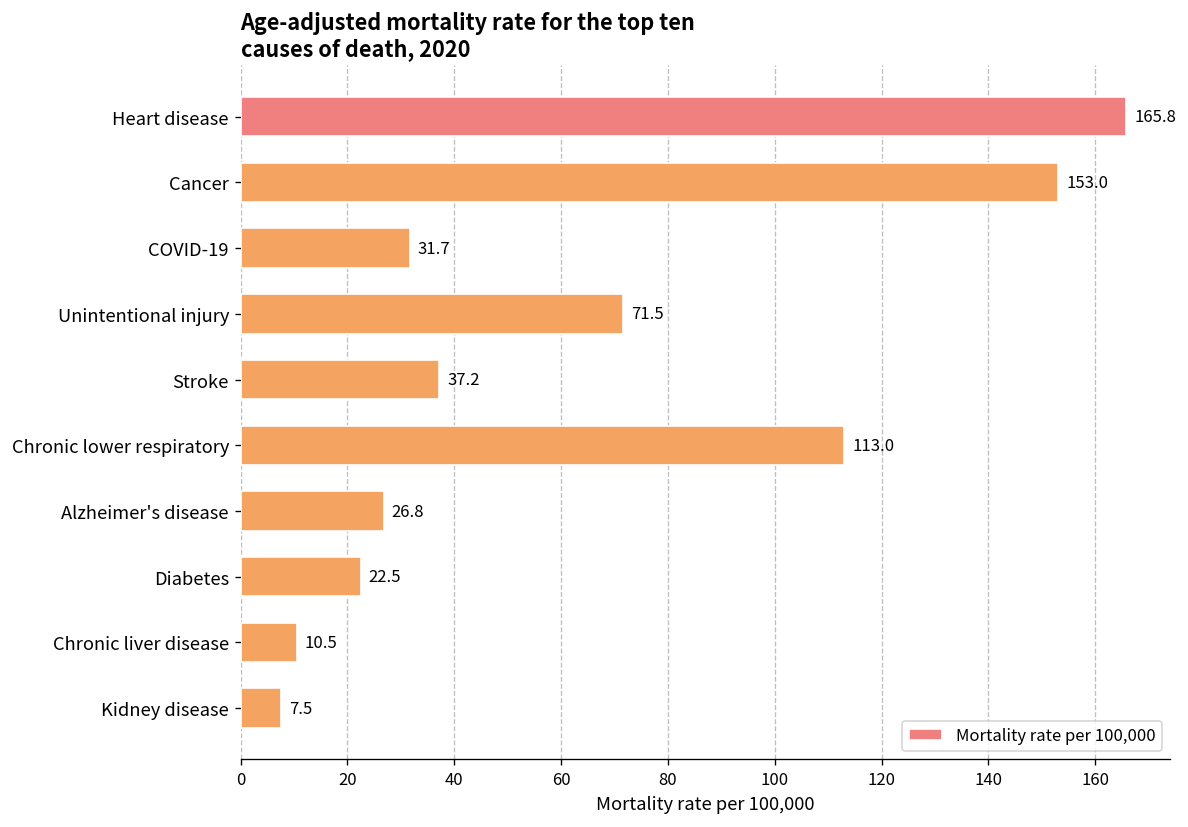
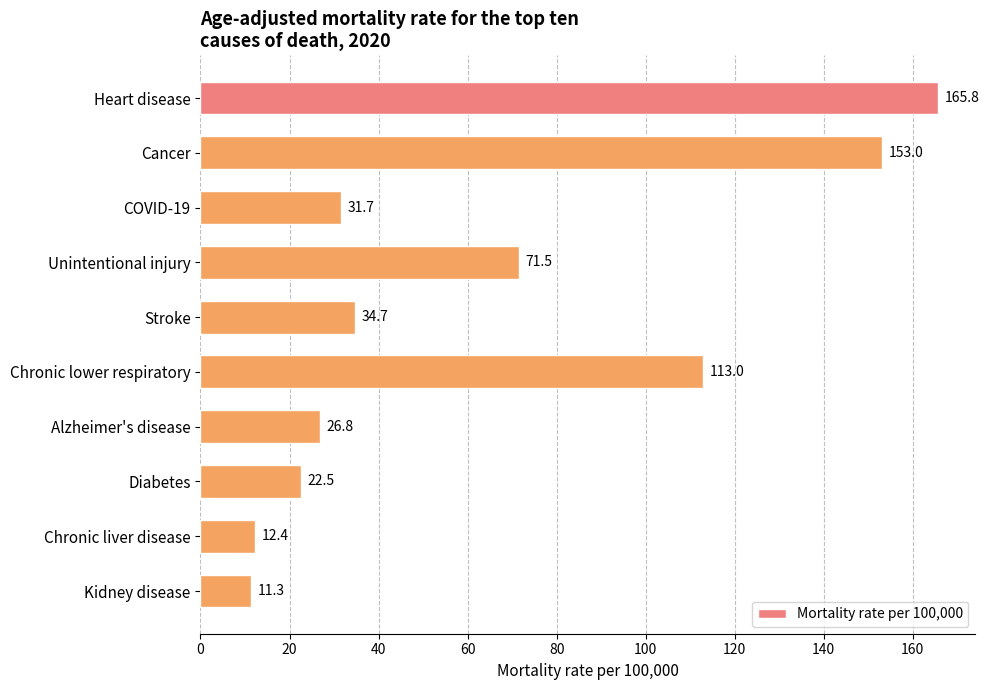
Stroke: 37.2 -> 34.7
Chronic liver disease: 10.5 -> 12.4
Kidney disease: 7.5 -> 11.3
